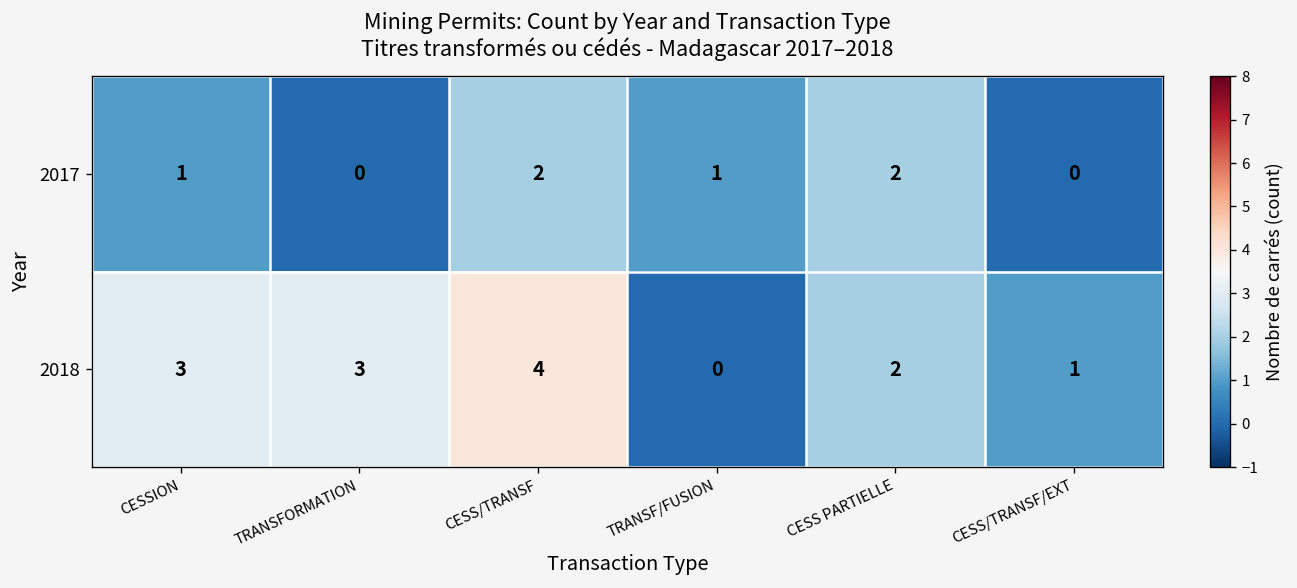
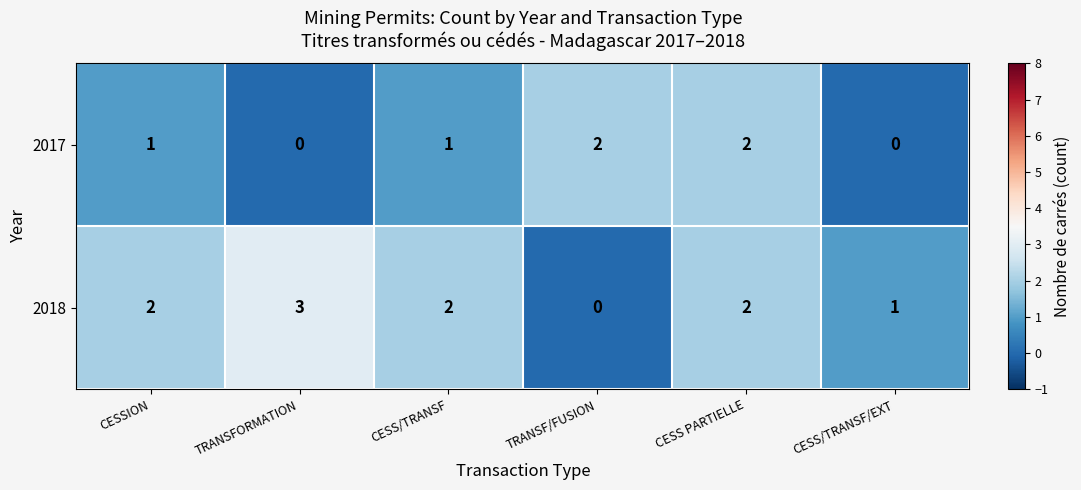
2017, CESS/TRANSF: 2 -> 1
2017, TRANSF/FUSION: 1 -> 2
2018, CESSION: 3 -> 2
2018, CESS/TRANSF: 4 -> 2
